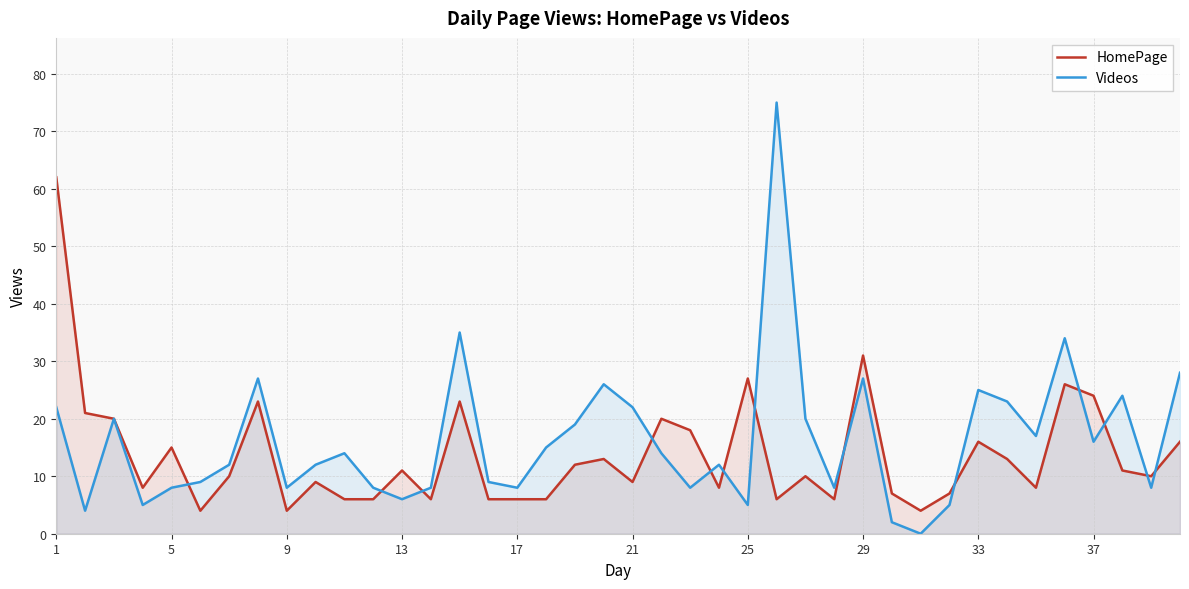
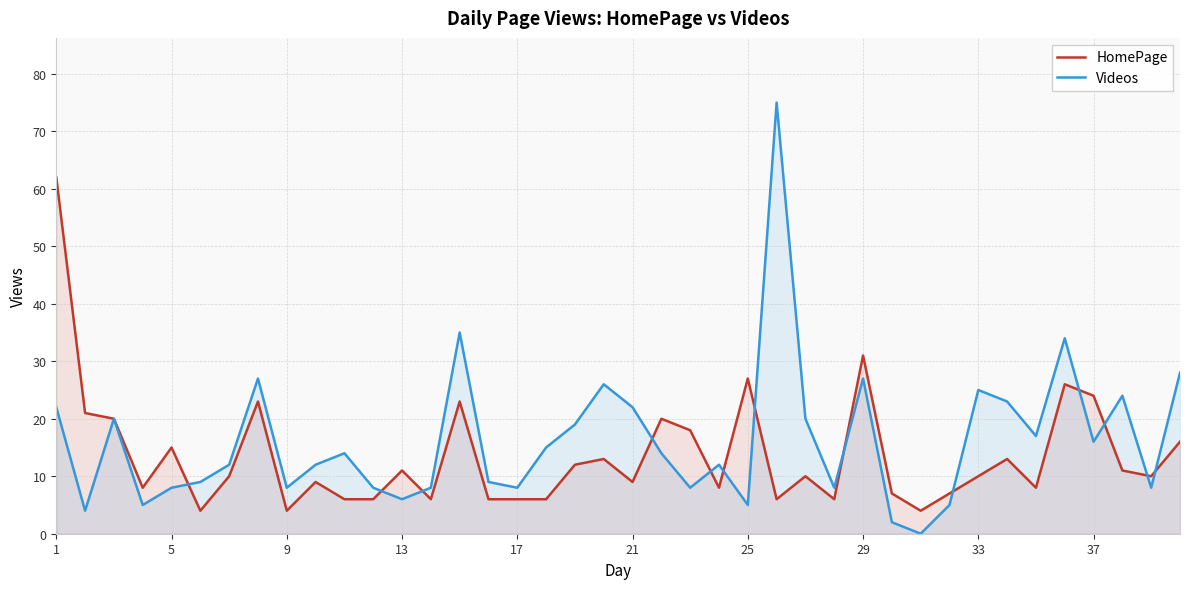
HomePage, 33: 16 -> 10
